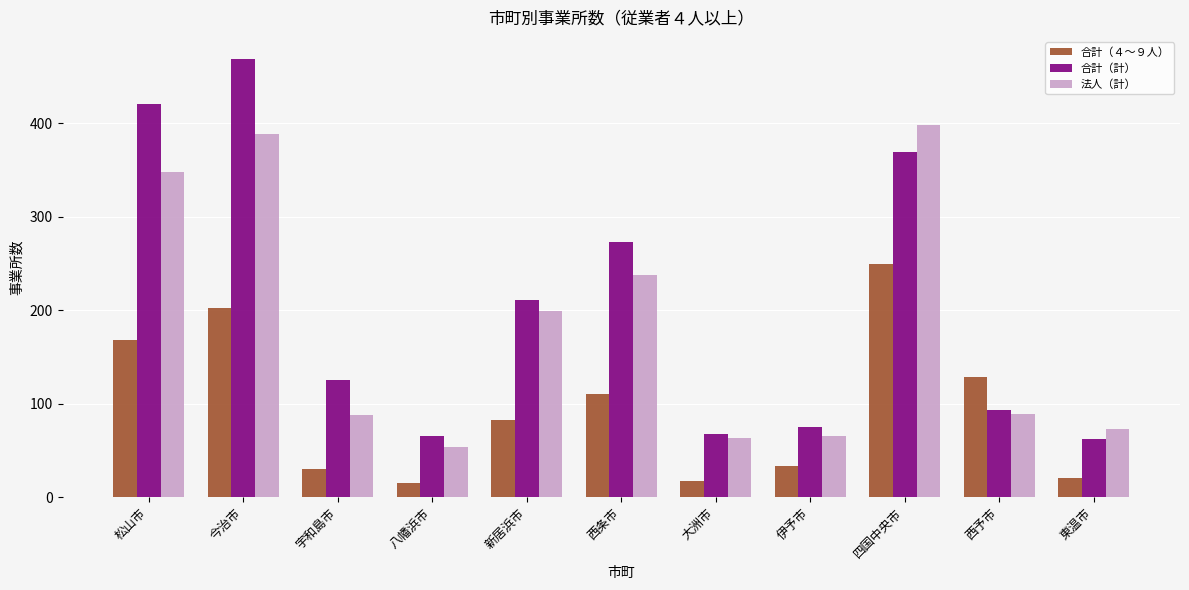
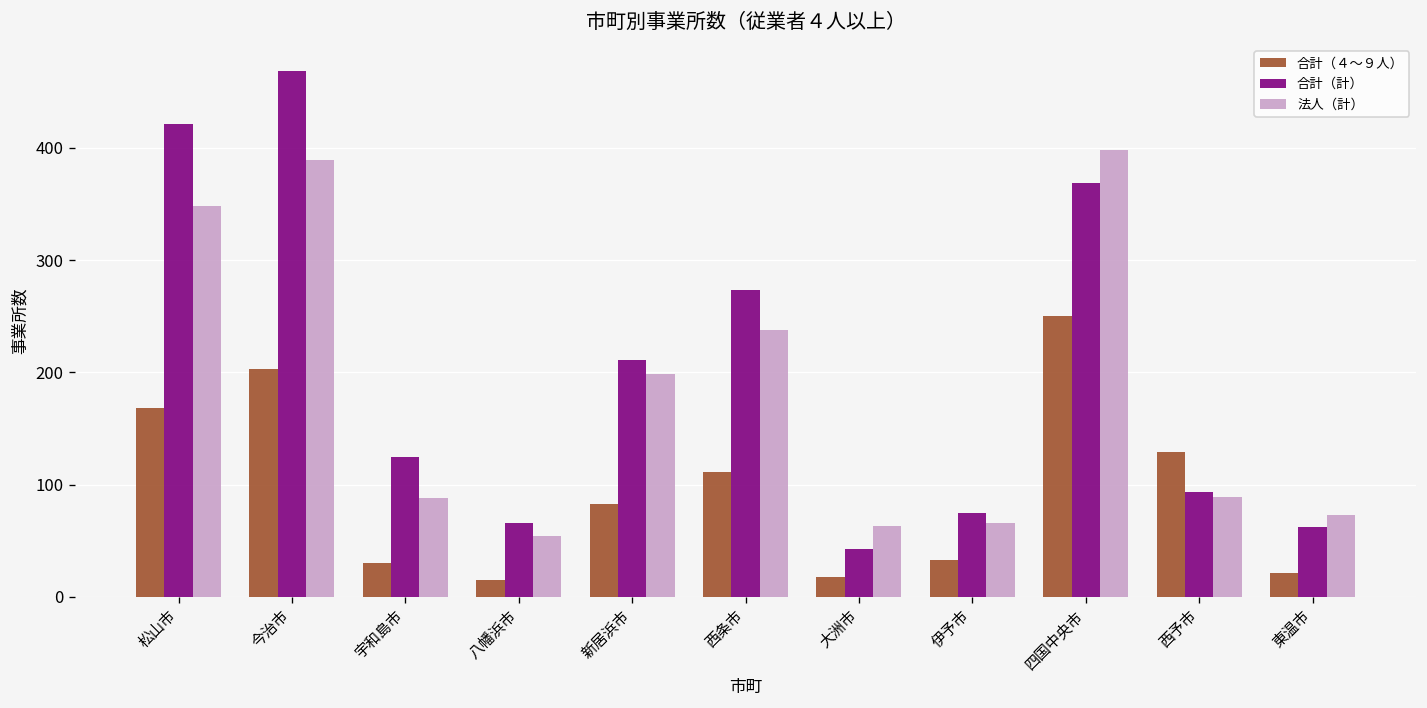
合計（計）, 大洲市: 70 -> 40
